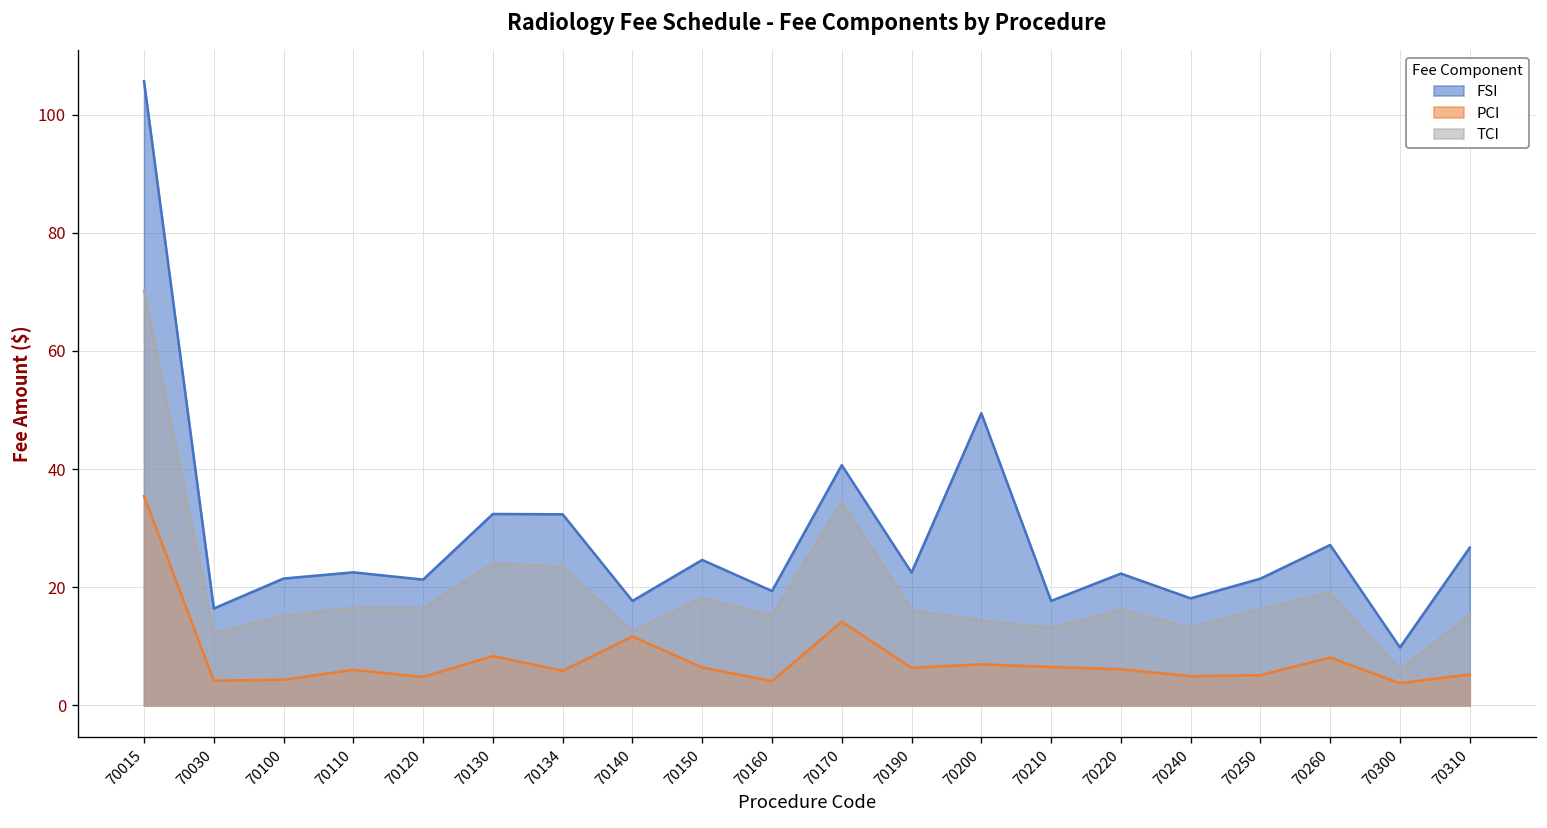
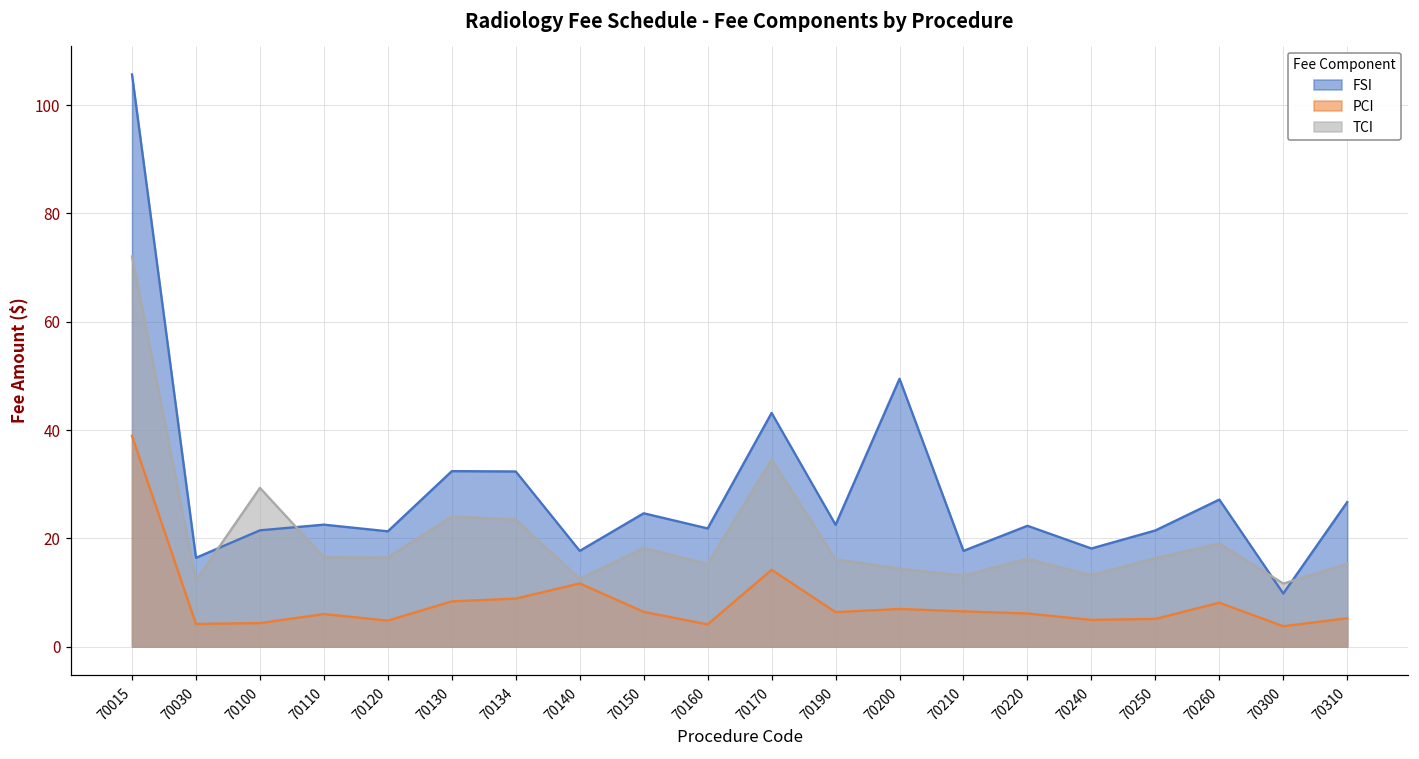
PCI, 70015: 35 -> 39
TCI, 70015: 70 -> 72
TCI, 70100: 15 -> 29
PCI, 70134: 6 -> 9
FSI, 70160: 19 -> 22
FSI, 70170: 41 -> 43
TCI, 70300: 6 -> 12
